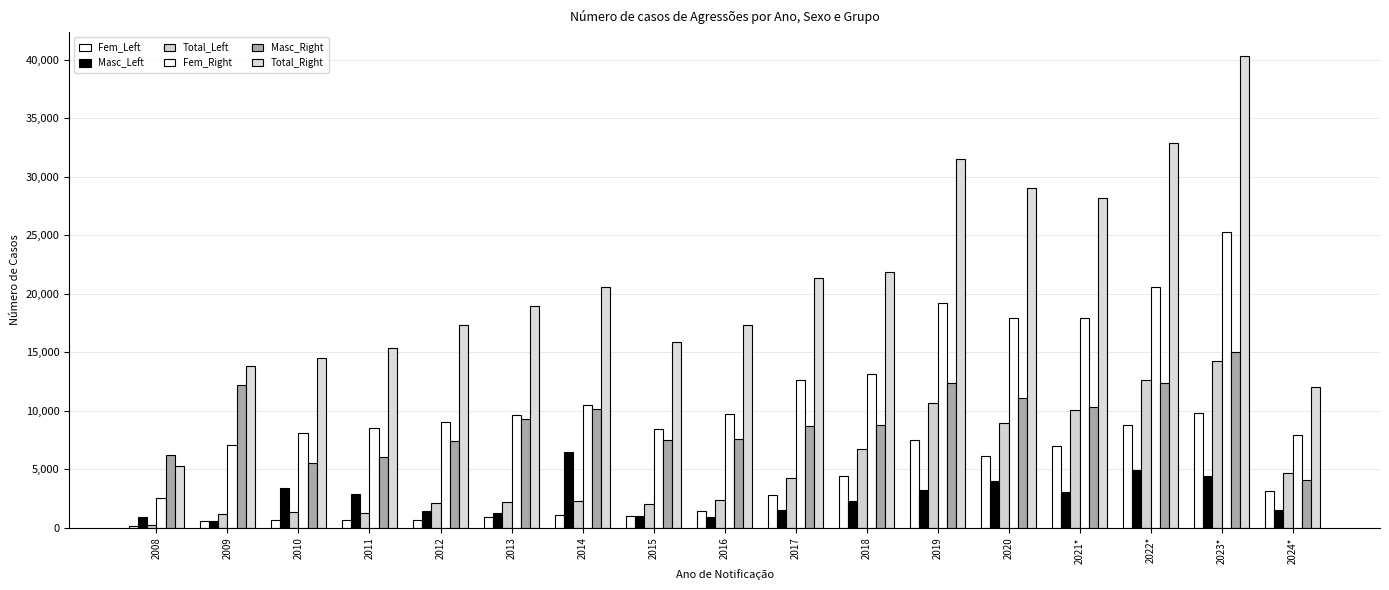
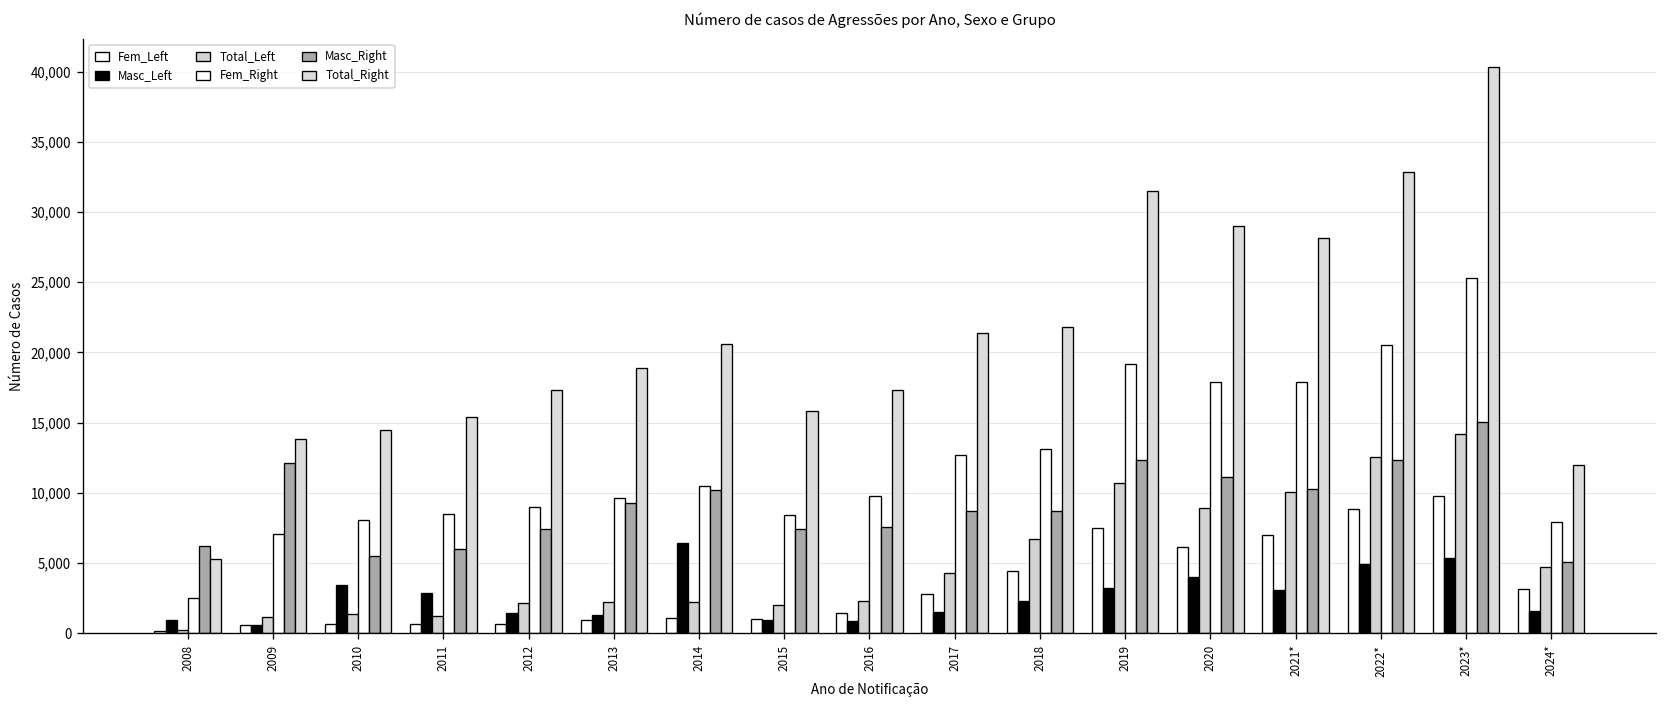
Masc_Left, 2023*: 4,400 -> 5,400
Masc_Right, 2024*: 4,100 -> 5,000
